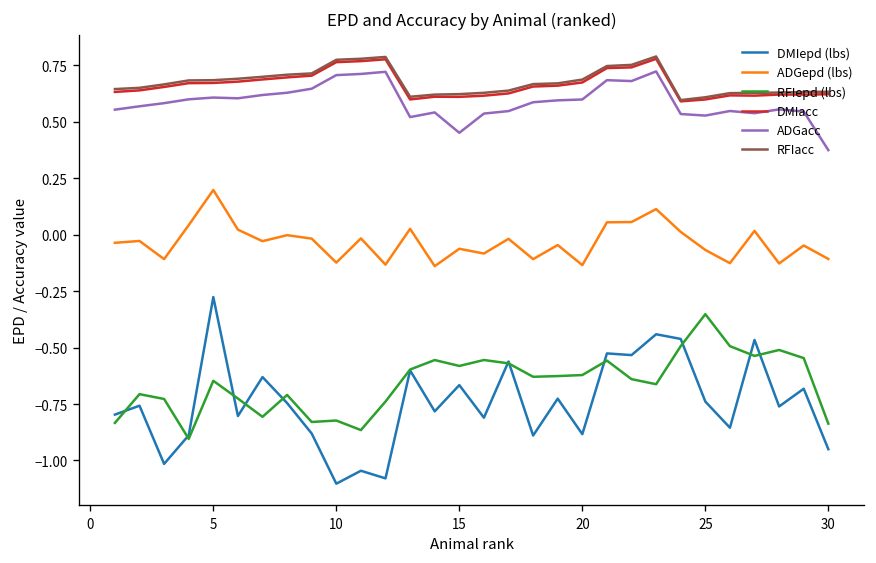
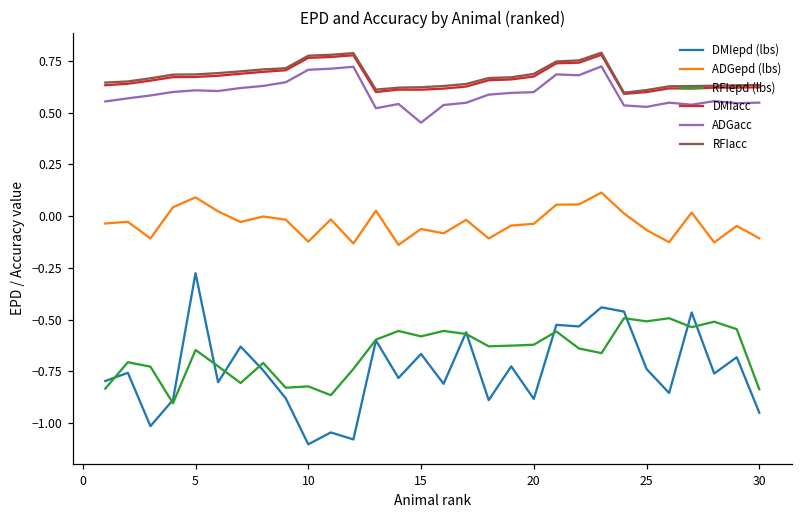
ADGepd (lbs), 5: 0.20 -> 0.09
ADGepd (lbs), 20: -0.13 -> -0.04
RFIepd (lbs), 25: -0.35 -> -0.51
ADGacc, 30: 0.37 -> 0.55
